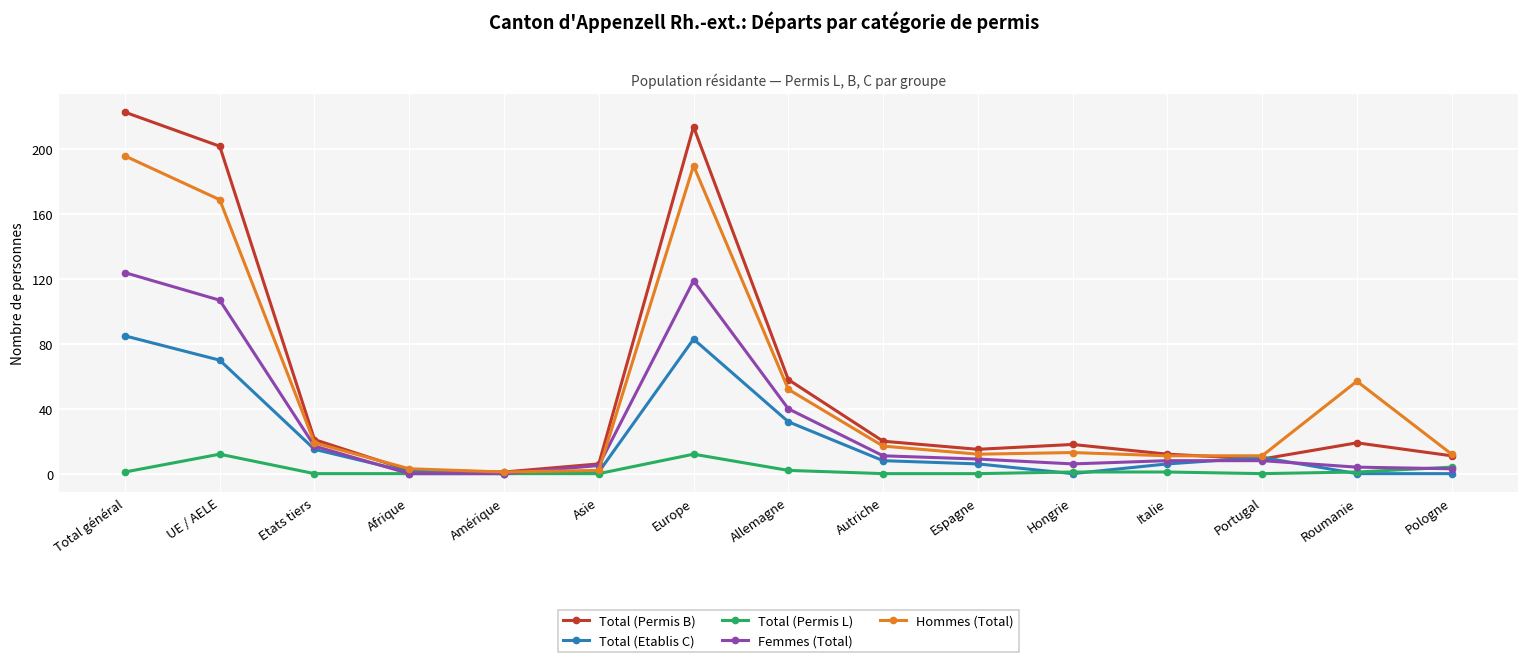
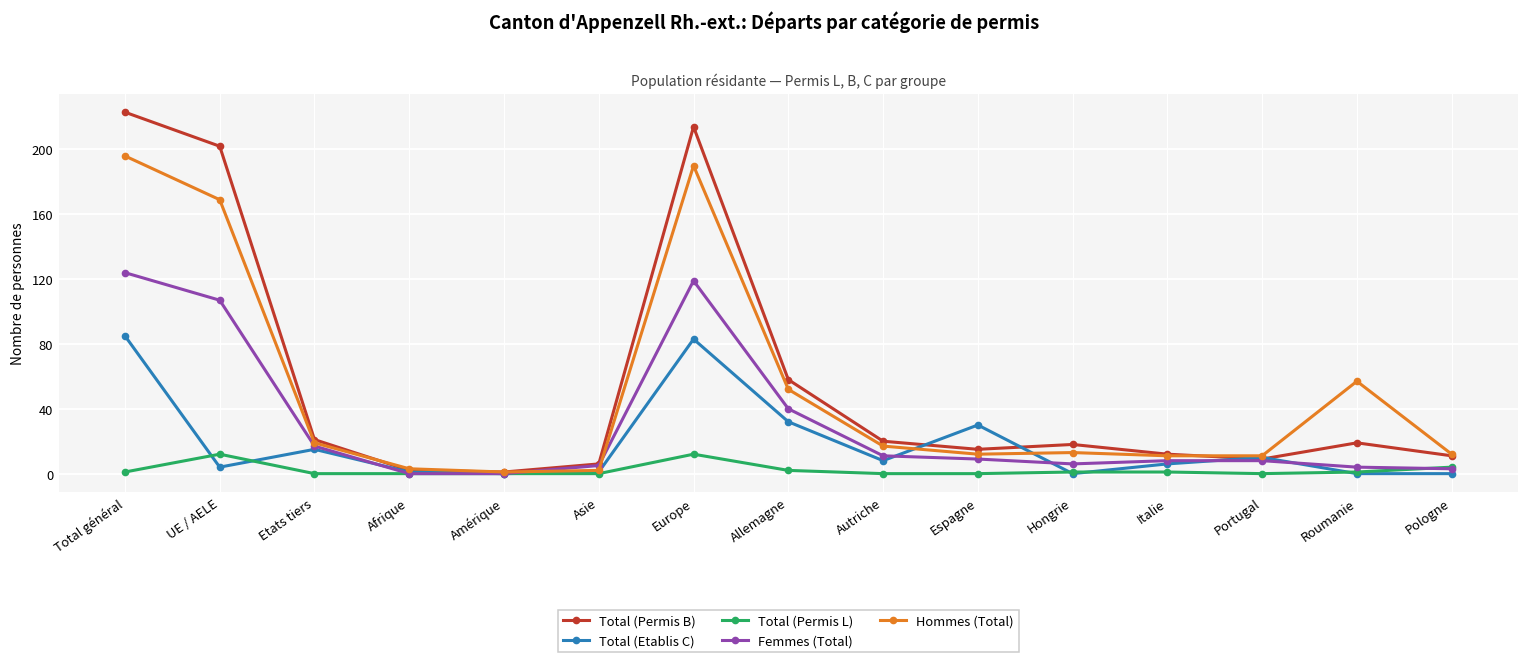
Total (Etablis C), UE / AELE: 70 -> 4
Total (Etablis C), Espagne: 6 -> 30
